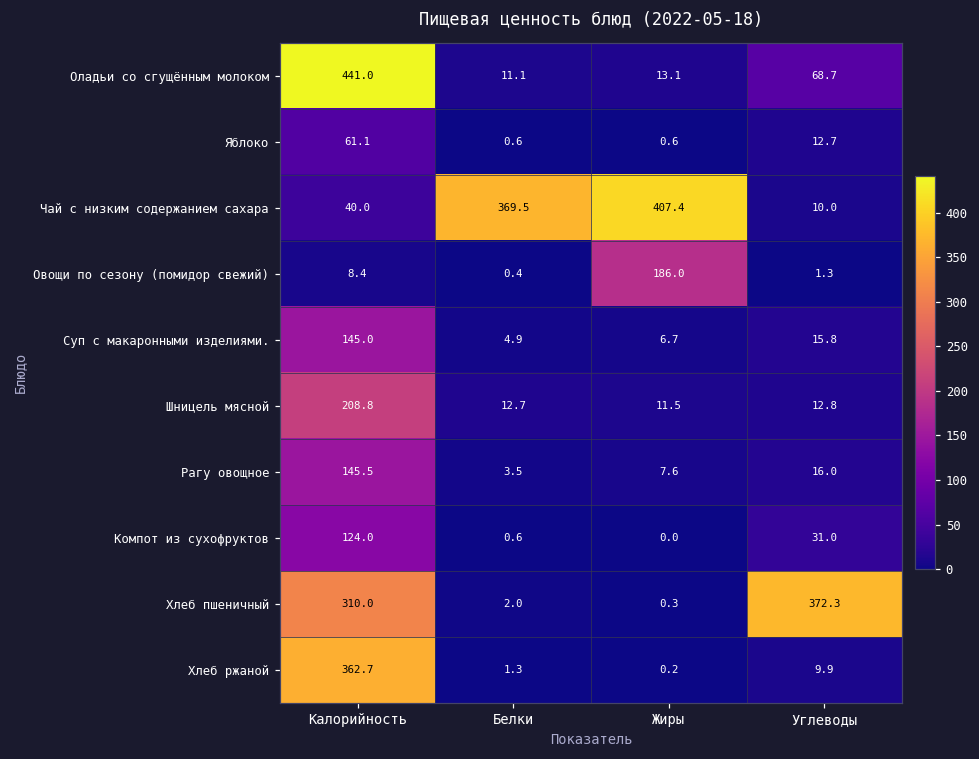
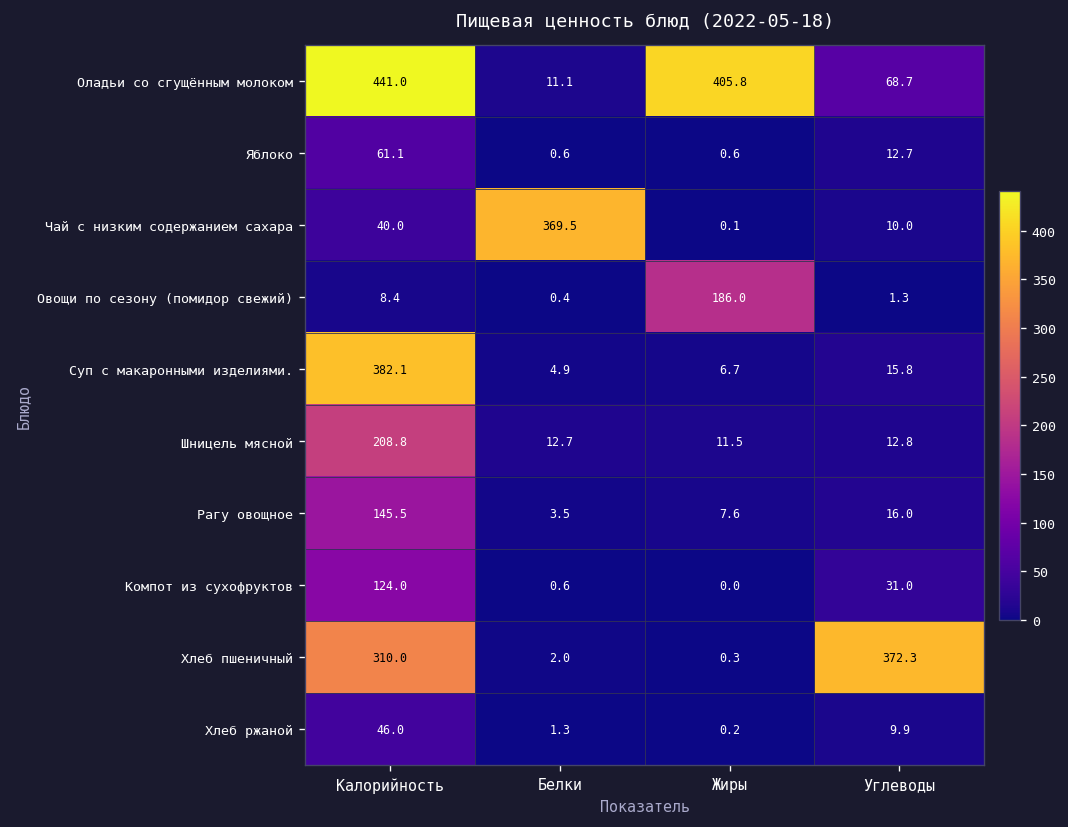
Оладьи со сгущённым молоком, Жиры: 13.1 -> 405.8
Чай с низким содержанием сахара, Жиры: 407.4 -> 0.1
Суп с макаронными изделиями., Калорийность: 145.0 -> 382.1
Хлеб ржаной, Калорийность: 362.7 -> 46.0
